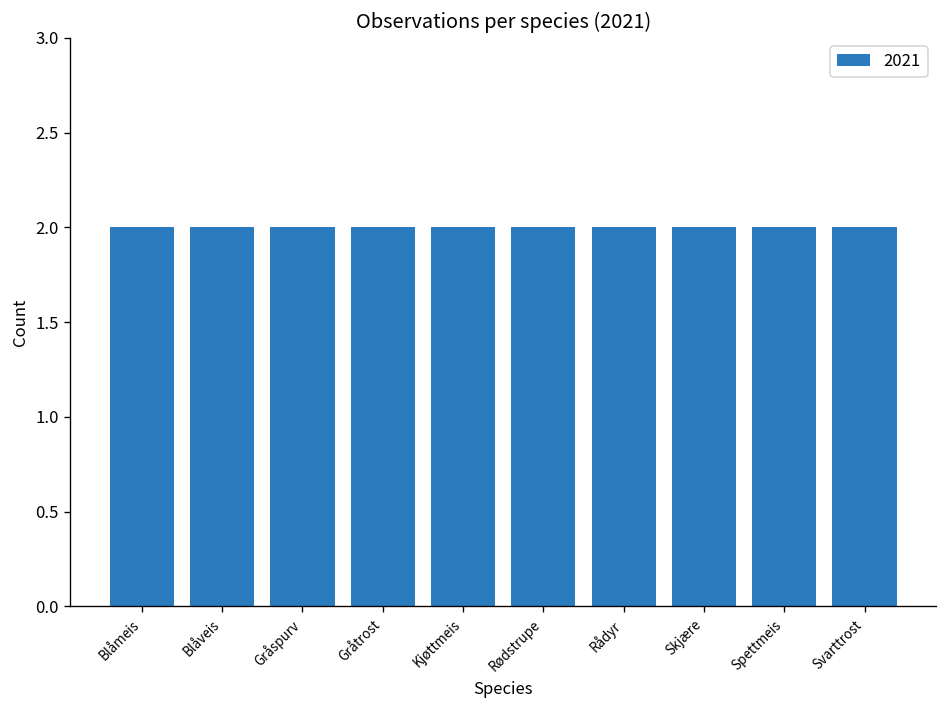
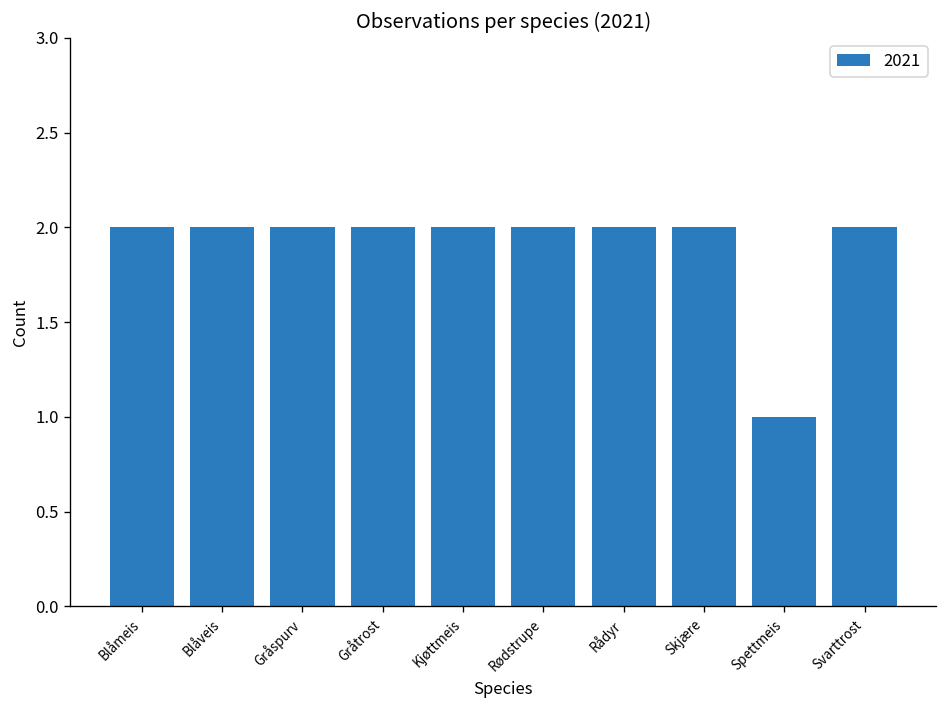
Spettmeis: 2 -> 1
